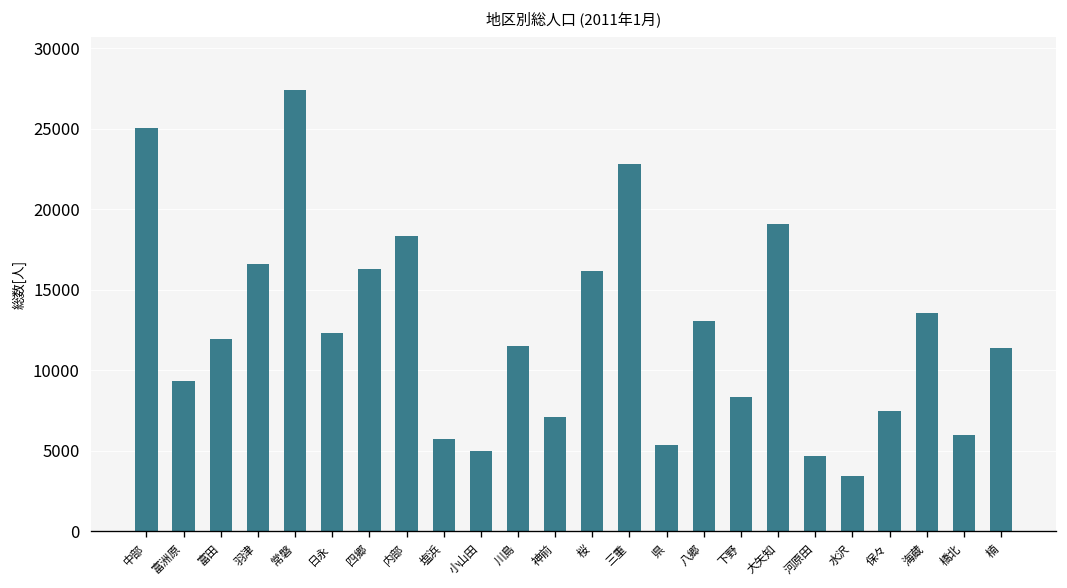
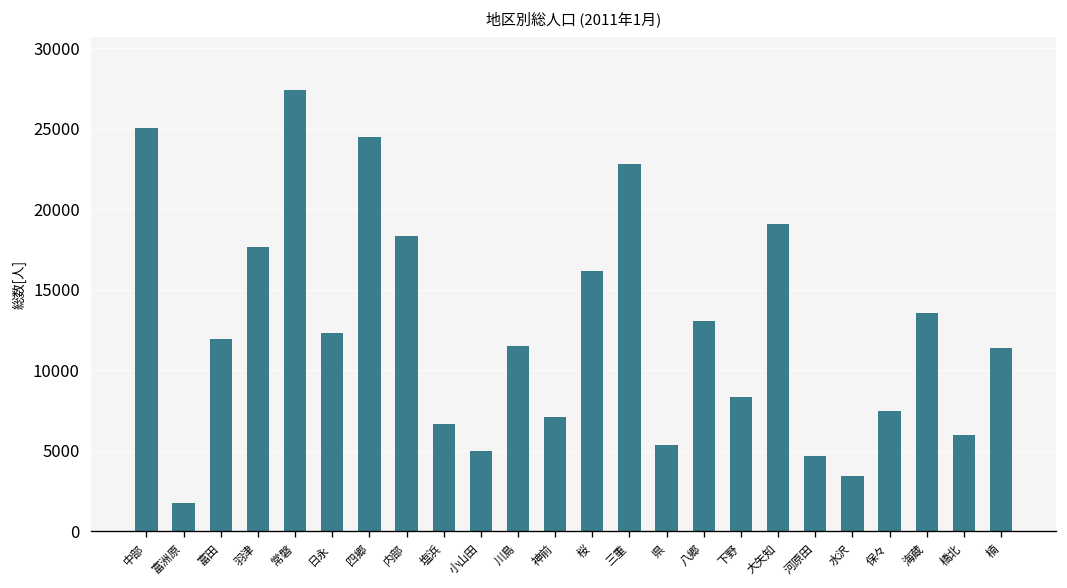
富洲原: 9300 -> 1700
羽津: 16600 -> 17700
四郷: 16300 -> 24500
塩浜: 5700 -> 6700
